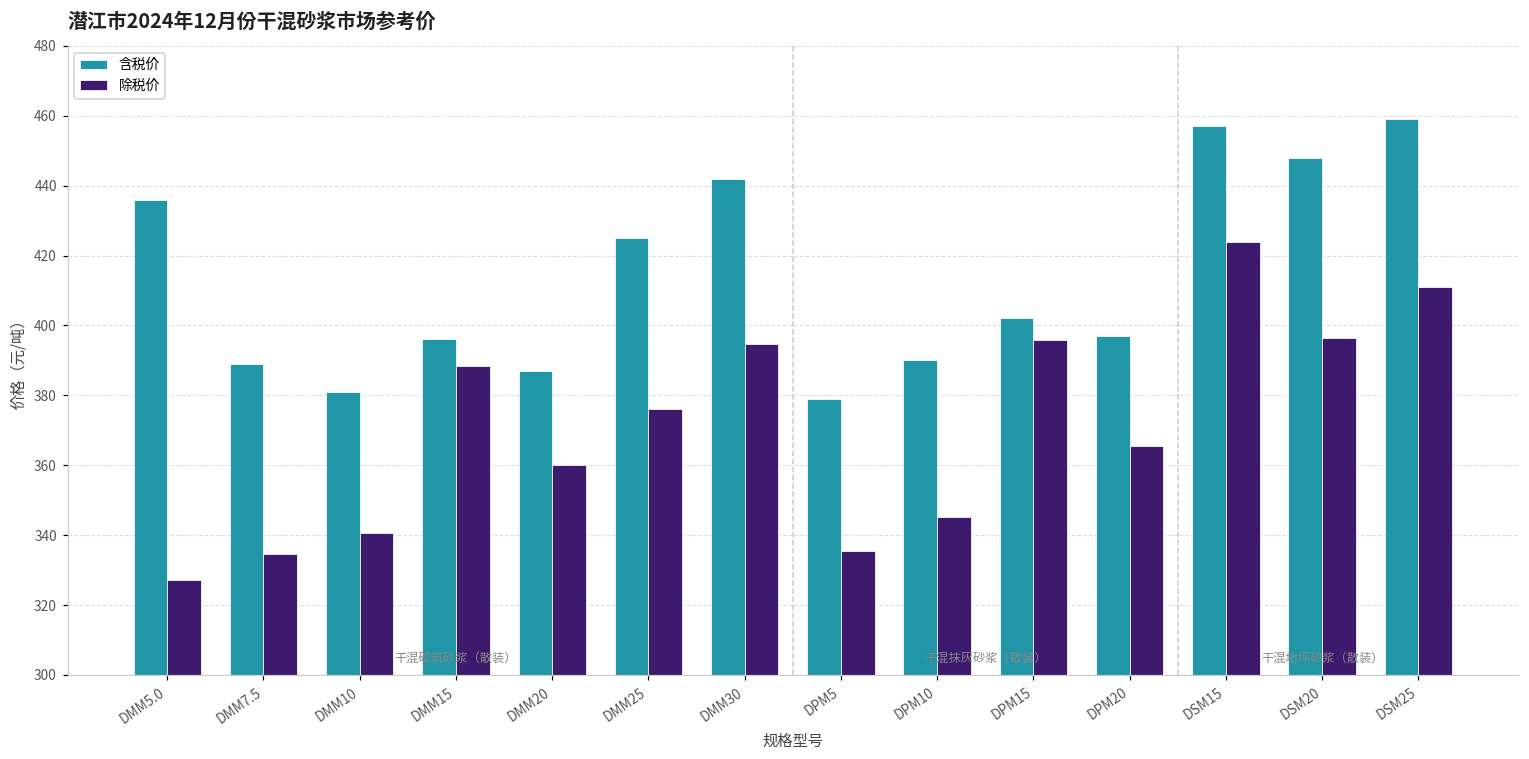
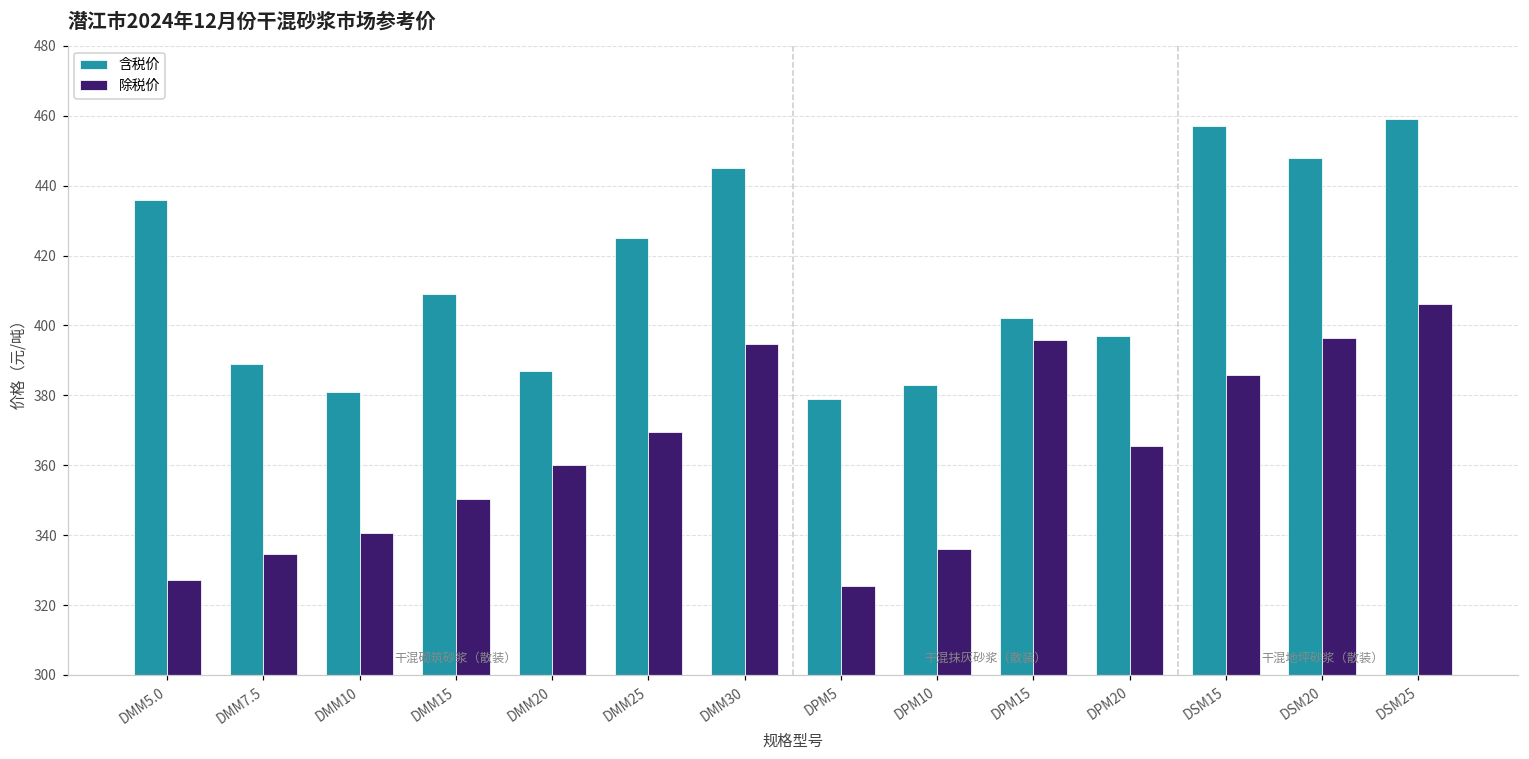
含税价, DMM15: 396 -> 409
除税价, DMM15: 388 -> 350
除税价, DMM25: 376 -> 369
含税价, DMM30: 442 -> 445
除税价, DPM5: 335 -> 325
含税价, DPM10: 390 -> 383
除税价, DPM10: 345 -> 336
除税价, DSM15: 424 -> 386
除税价, DSM25: 411 -> 406
